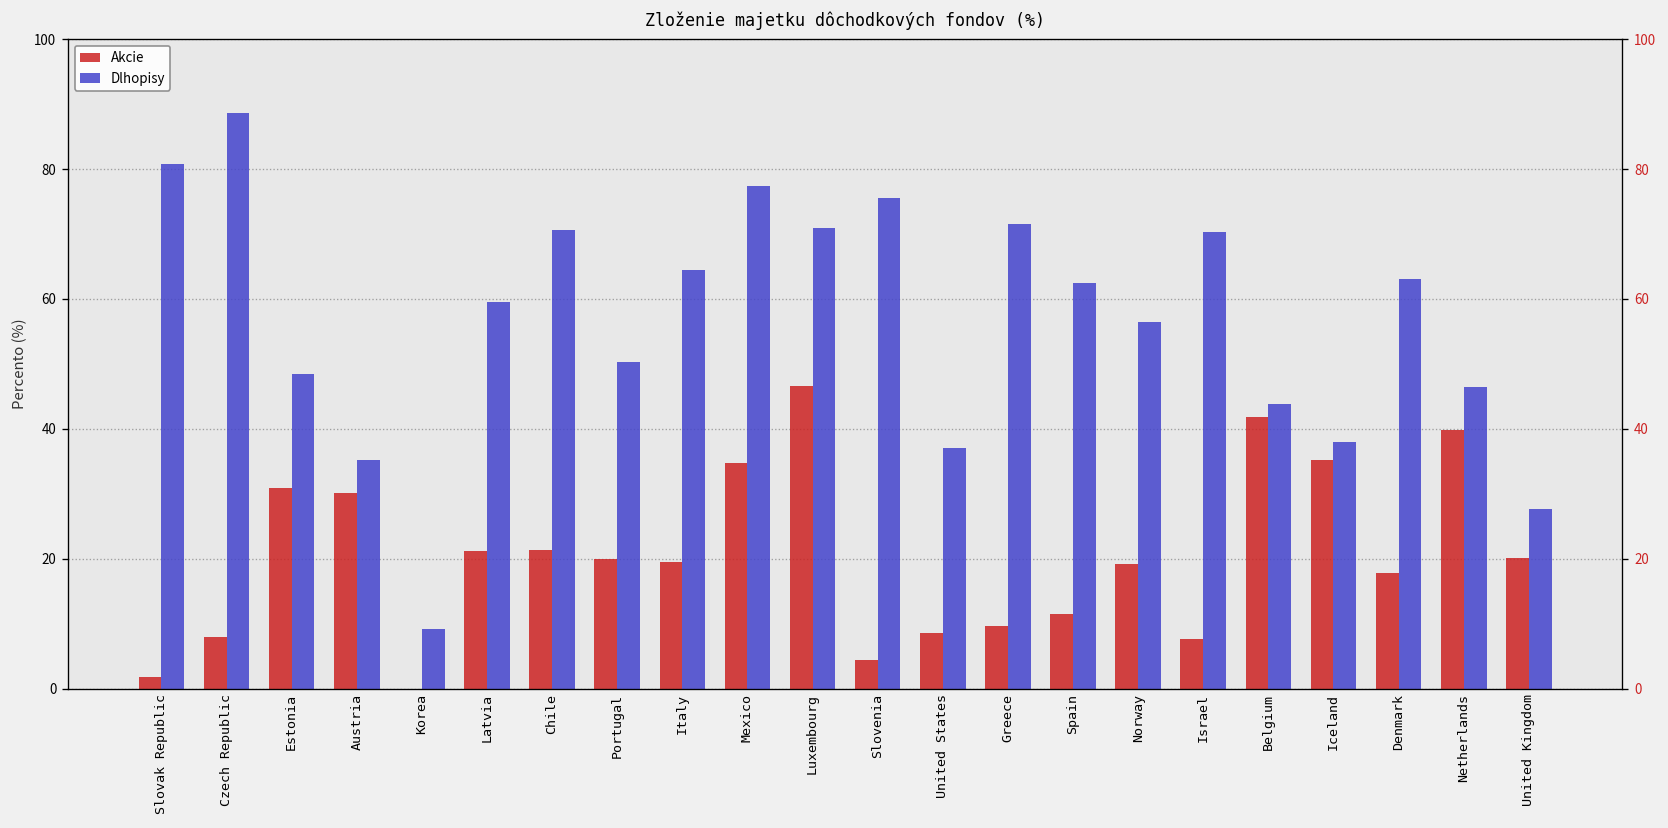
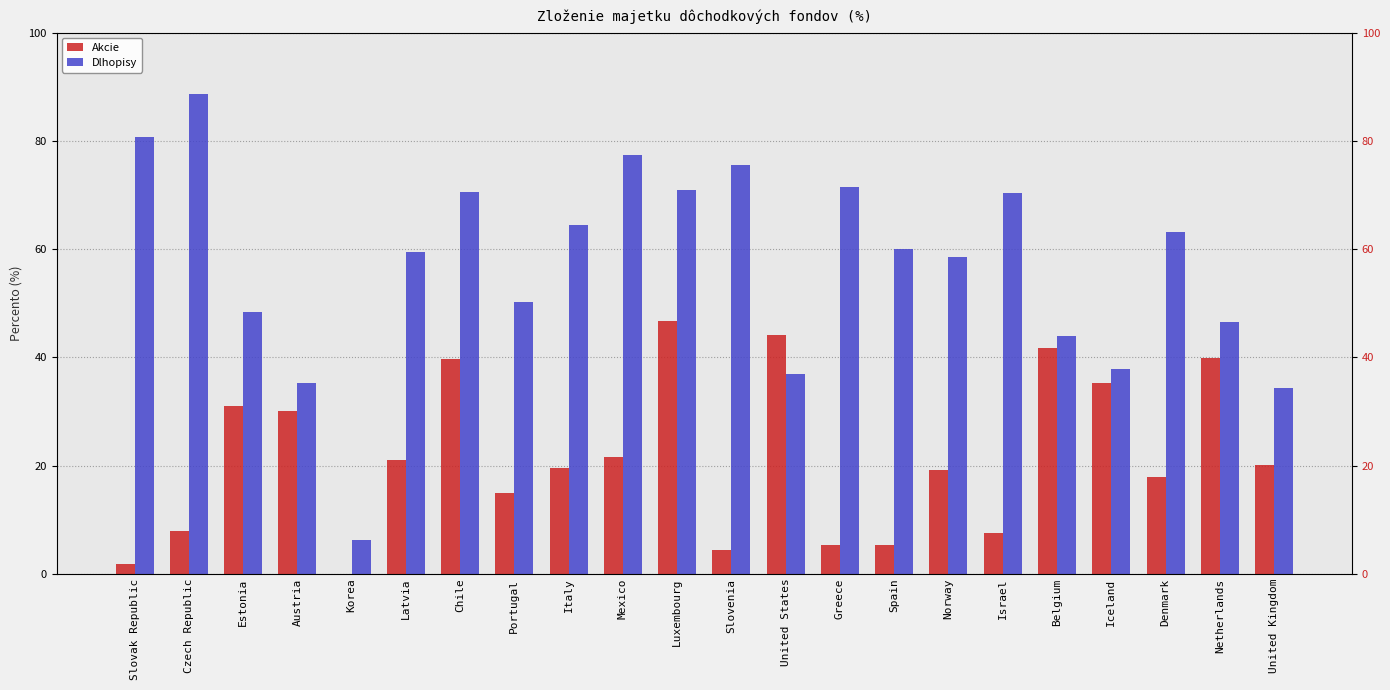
Dlhopisy, Korea: 9 -> 6
Akcie, Chile: 21 -> 40
Akcie, Portugal: 20 -> 15
Akcie, Mexico: 35 -> 22
Akcie, United States: 9 -> 44
Akcie, Greece: 10 -> 5
Akcie, Spain: 11 -> 5
Dlhopisy, Spain: 62 -> 60
Dlhopisy, Norway: 57 -> 59
Dlhopisy, United Kingdom: 28 -> 34
